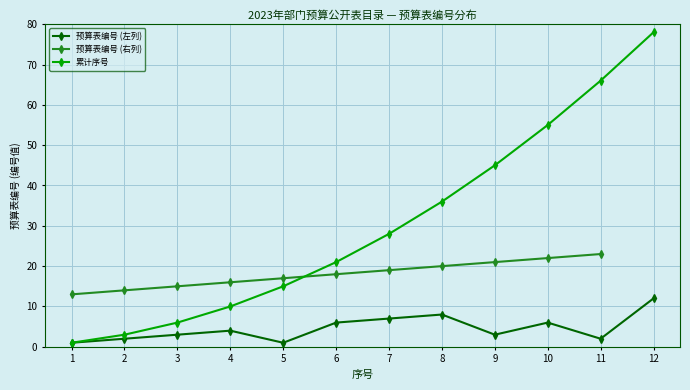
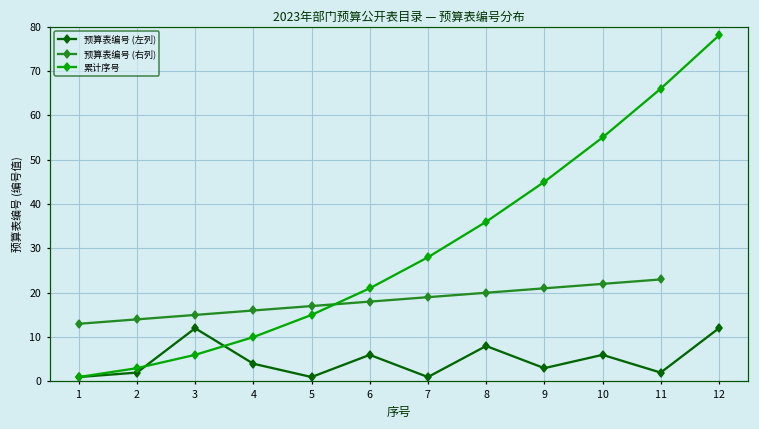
预算表编号 (左列), 3: 3 -> 12
预算表编号 (左列), 7: 7 -> 1
